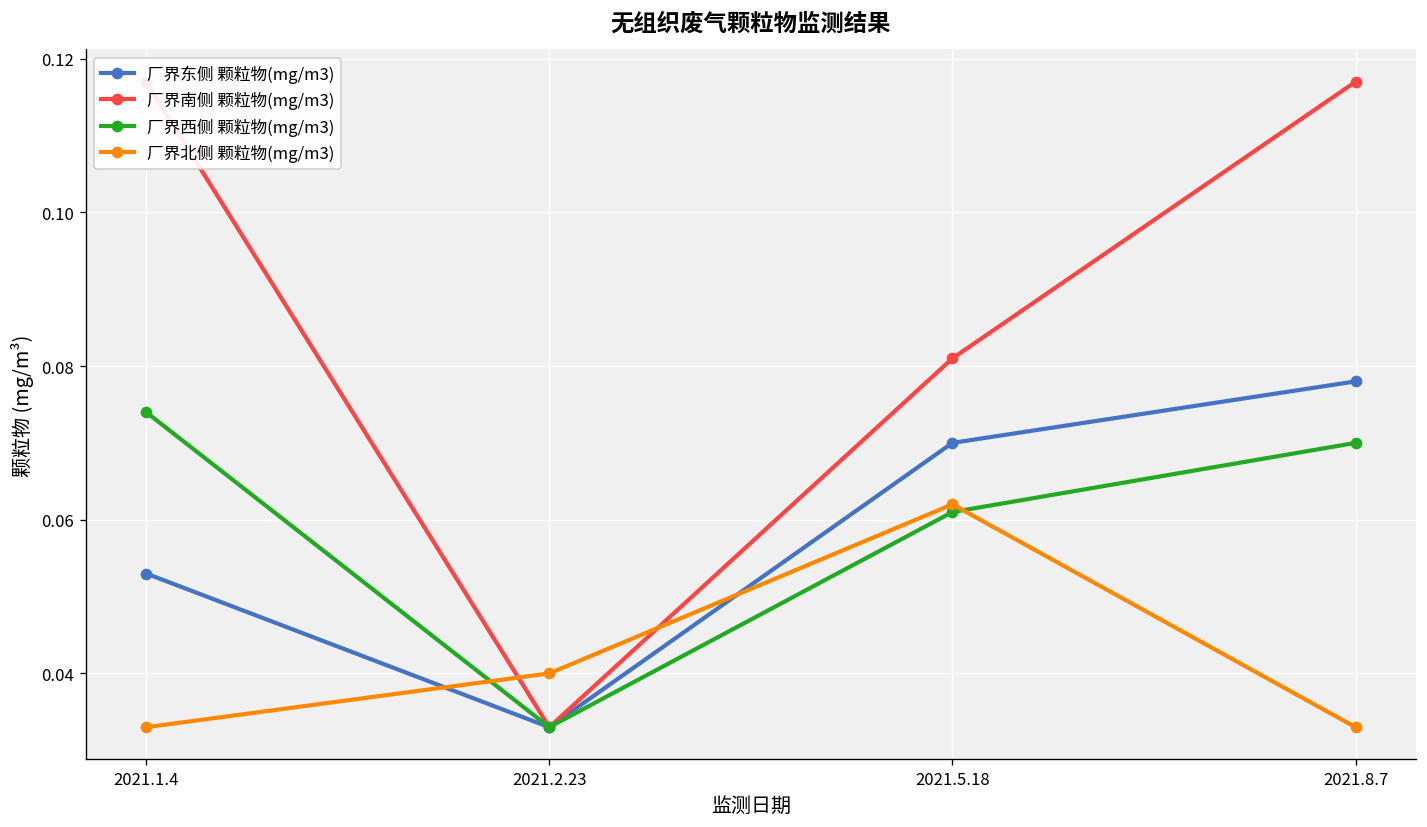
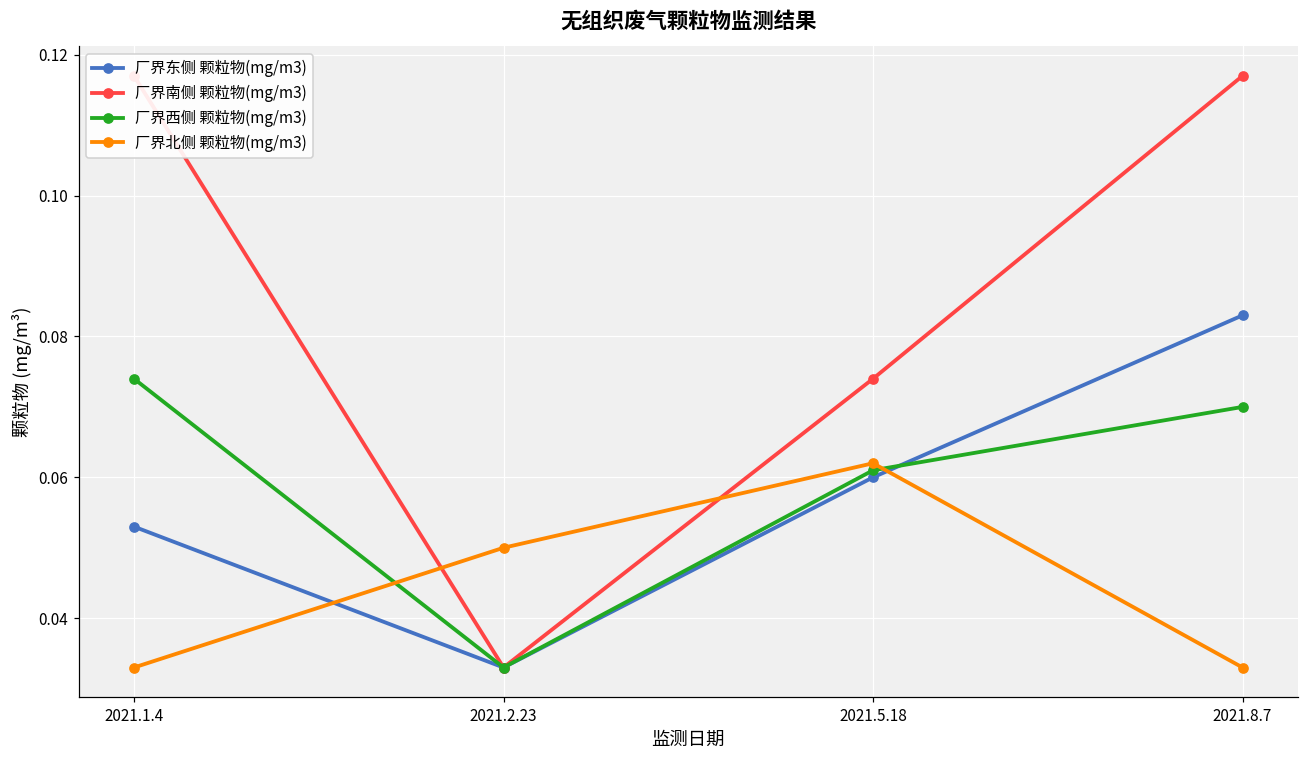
厂界北侧 颗粒物(mg/m3), 2021.2.23: 0.04 -> 0.05
厂界东侧 颗粒物(mg/m3), 2021.5.18: 0.07 -> 0.06
厂界南侧 颗粒物(mg/m3), 2021.5.18: 0.081 -> 0.074
厂界东侧 颗粒物(mg/m3), 2021.8.7: 0.078 -> 0.083
